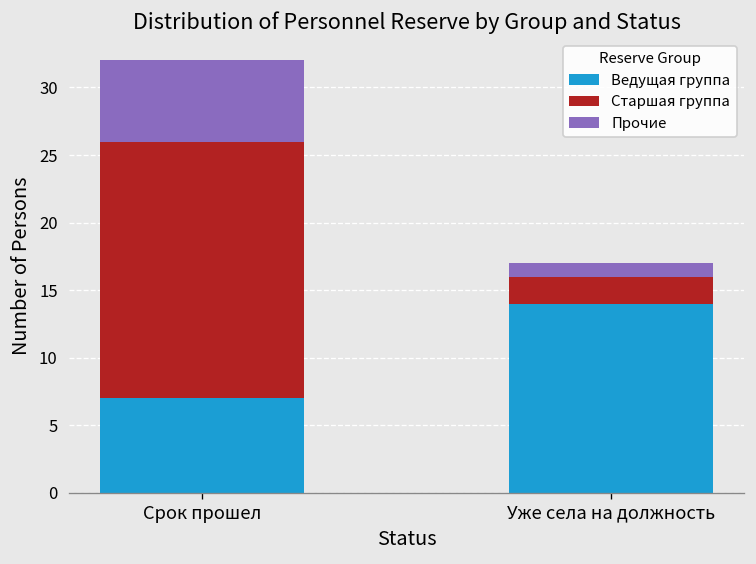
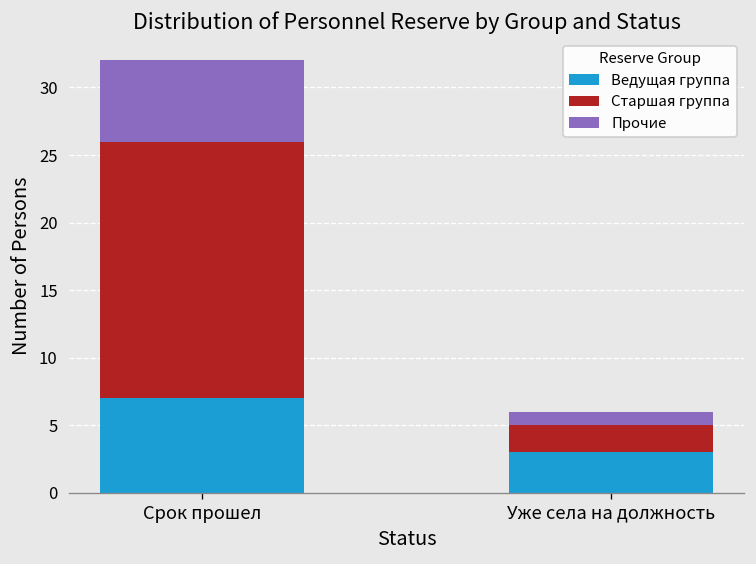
Ведущая группа, Уже села на должность: 14 -> 3
